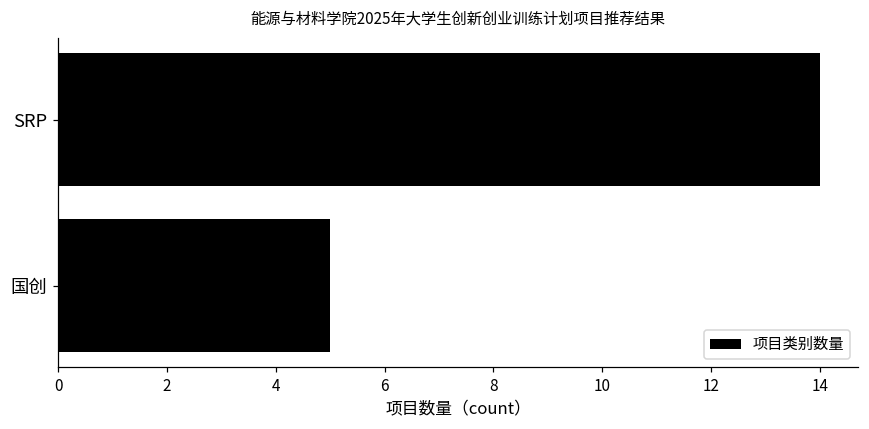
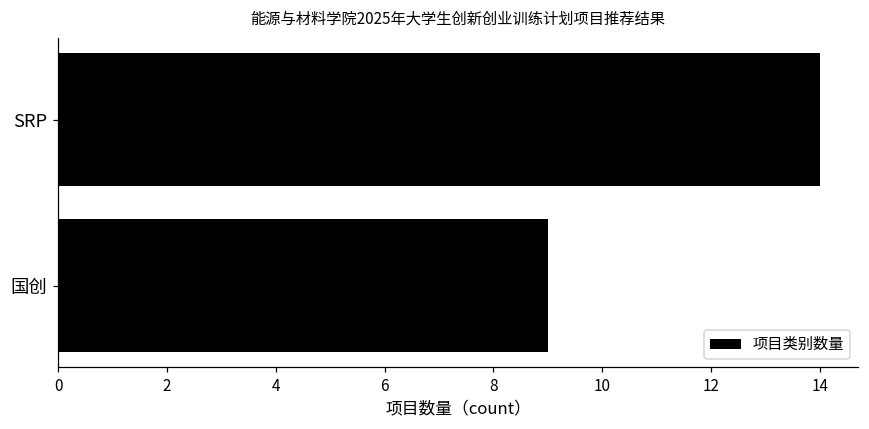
国创: 5 -> 9
